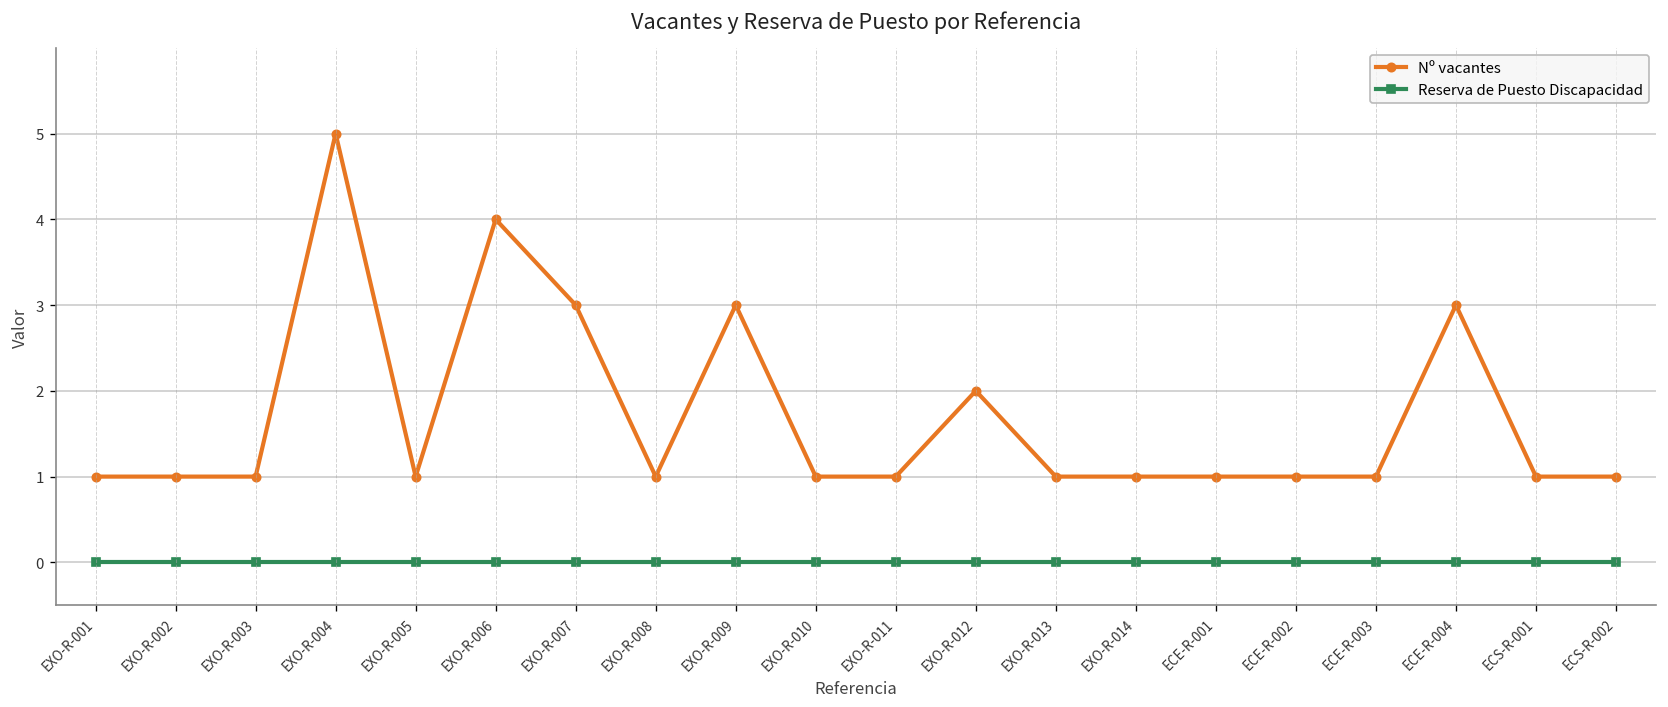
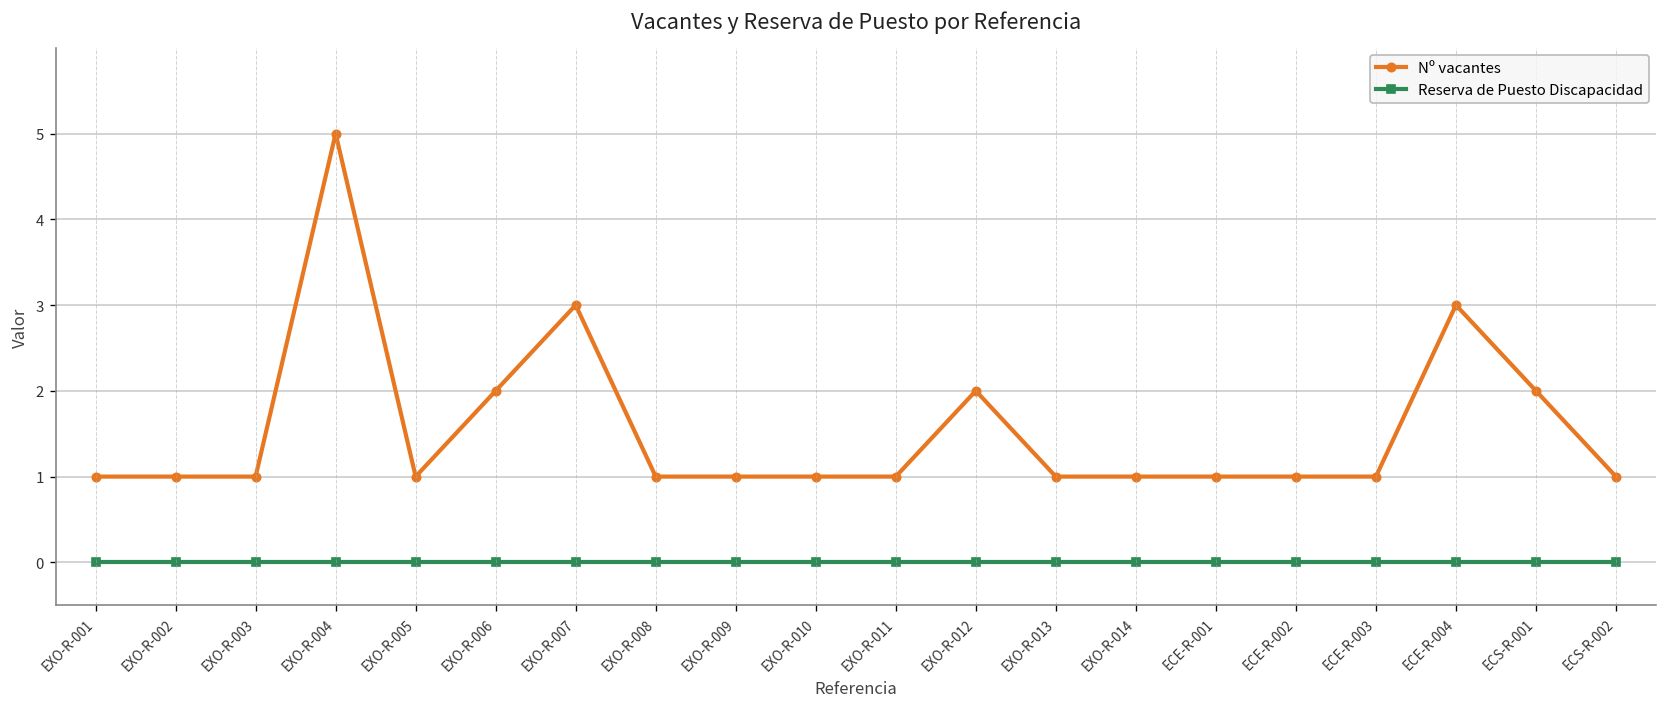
Nº vacantes, EXO-R-006: 4 -> 2
Nº vacantes, EXO-R-009: 3 -> 1
Nº vacantes, ECS-R-001: 1 -> 2
